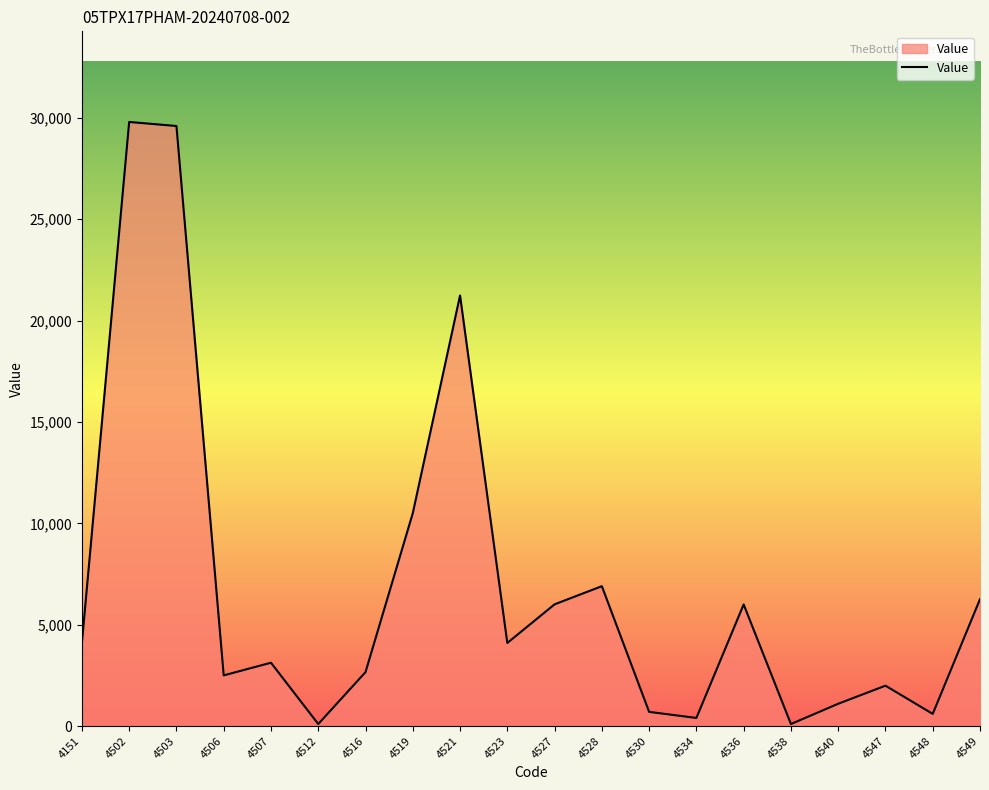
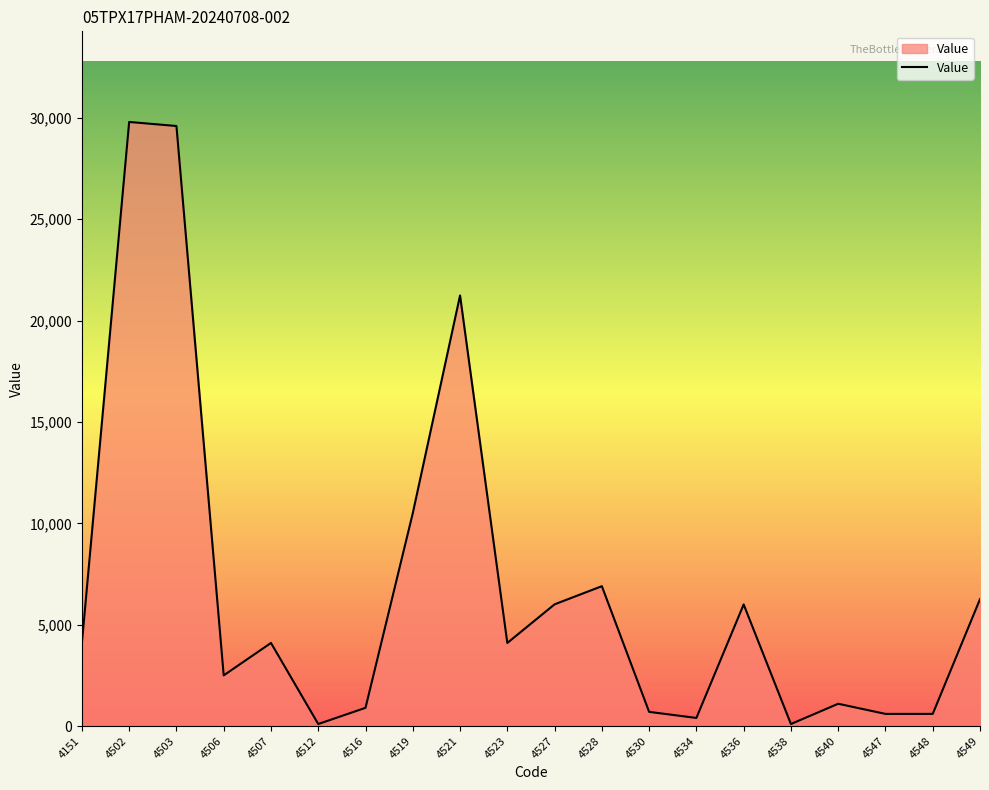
4507: 3,100 -> 4,100
4516: 2,700 -> 900
4547: 2,000 -> 600
